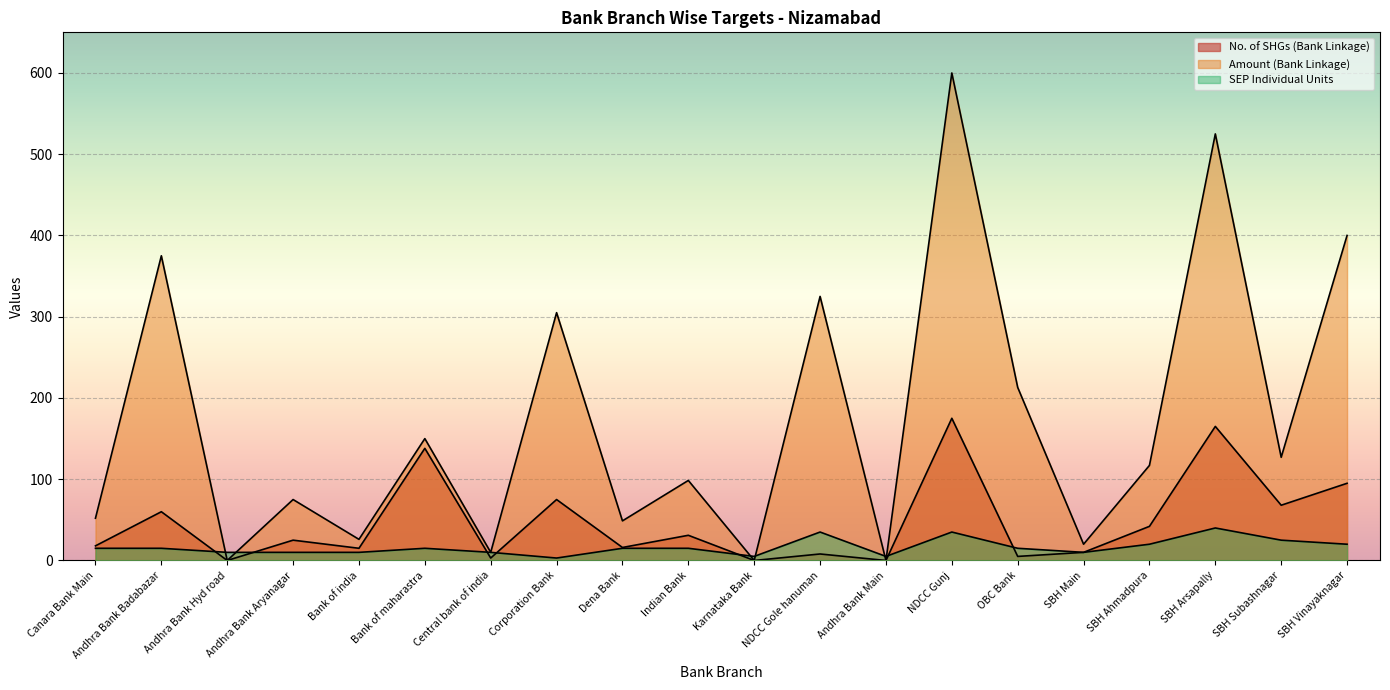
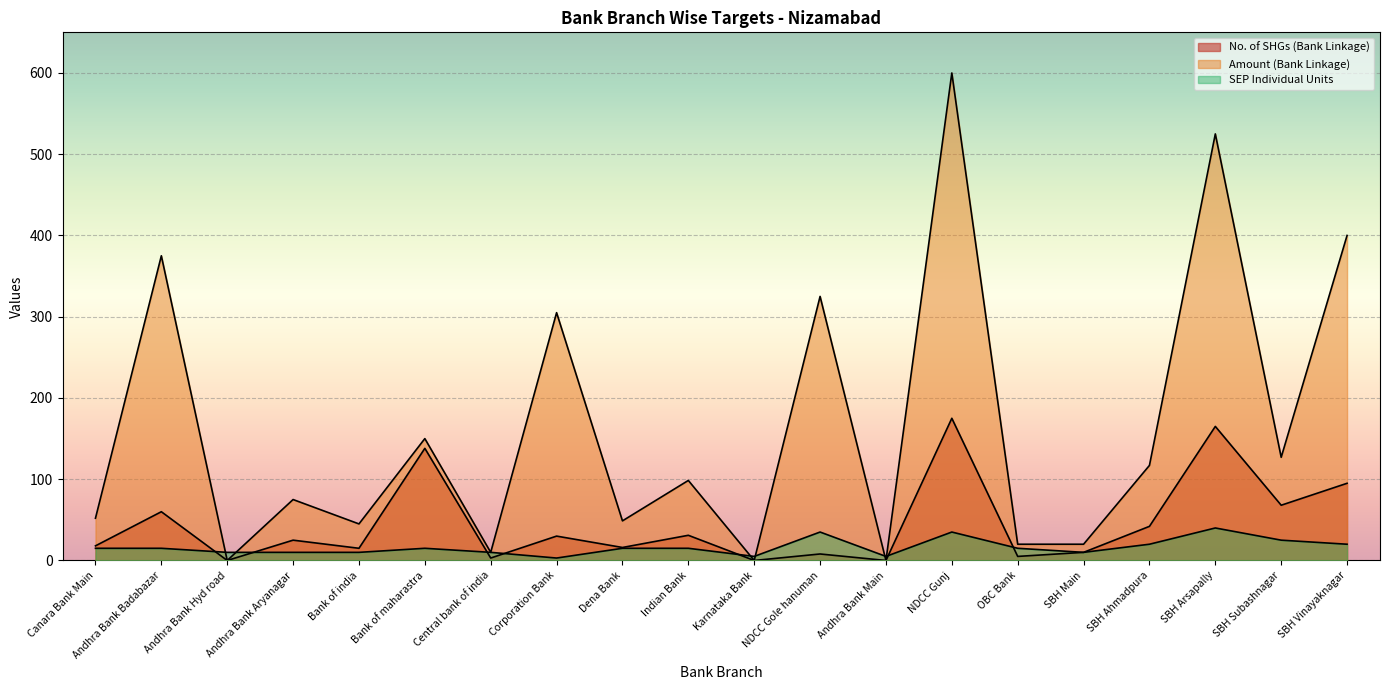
Amount (Bank Linkage), Bank of india: 30 -> 50
No. of SHGs (Bank Linkage), Corporation Bank: 80 -> 30
Amount (Bank Linkage), OBC Bank: 210 -> 20
